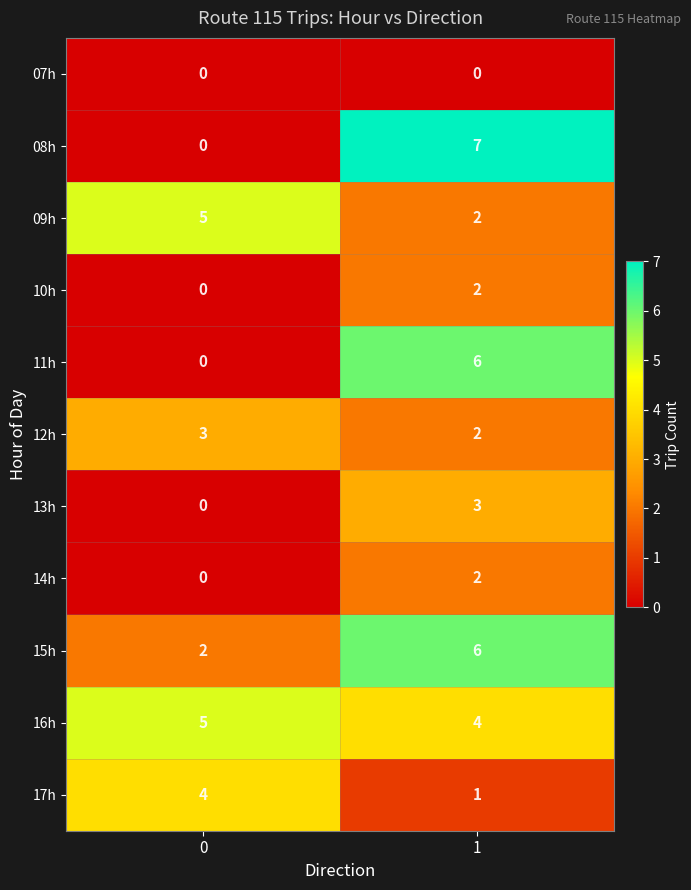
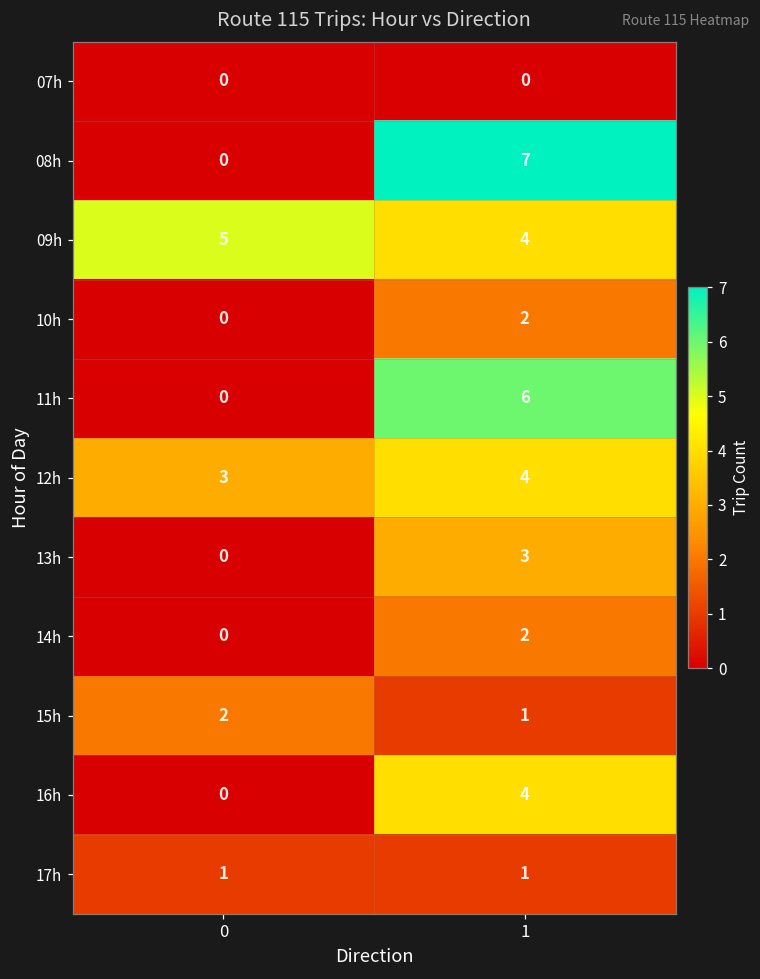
09h, 1: 2 -> 4
12h, 1: 2 -> 4
15h, 1: 6 -> 1
16h, 0: 5 -> 0
17h, 0: 4 -> 1
